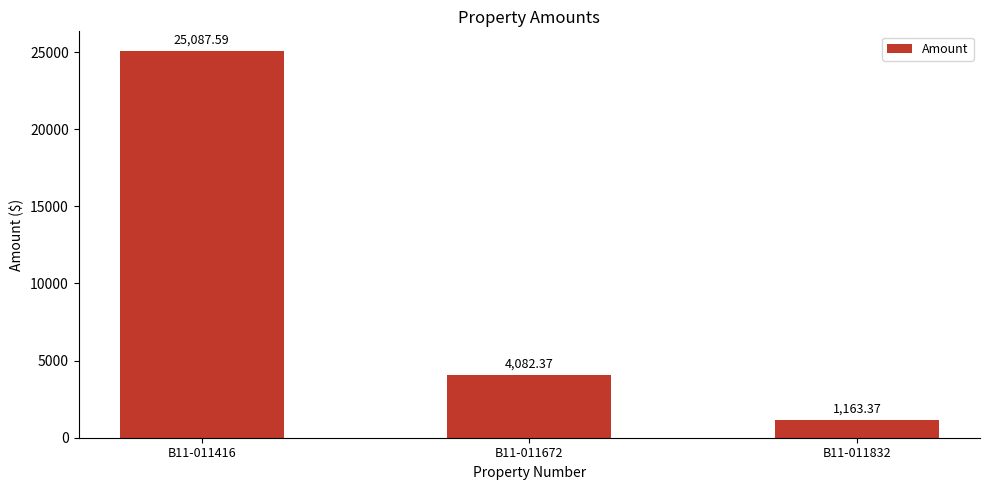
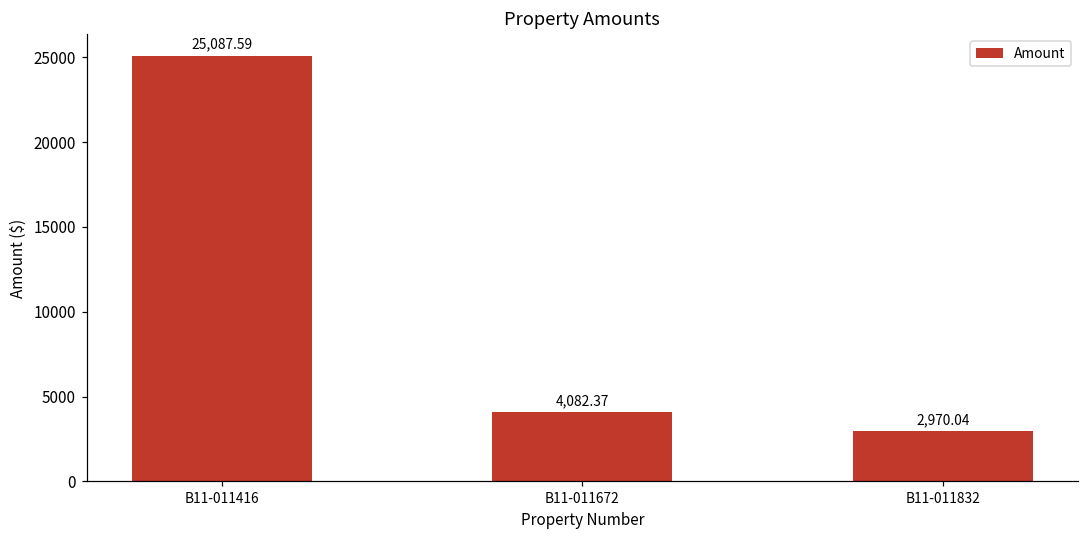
B11-011832: 1,163.37 -> 2,970.04
